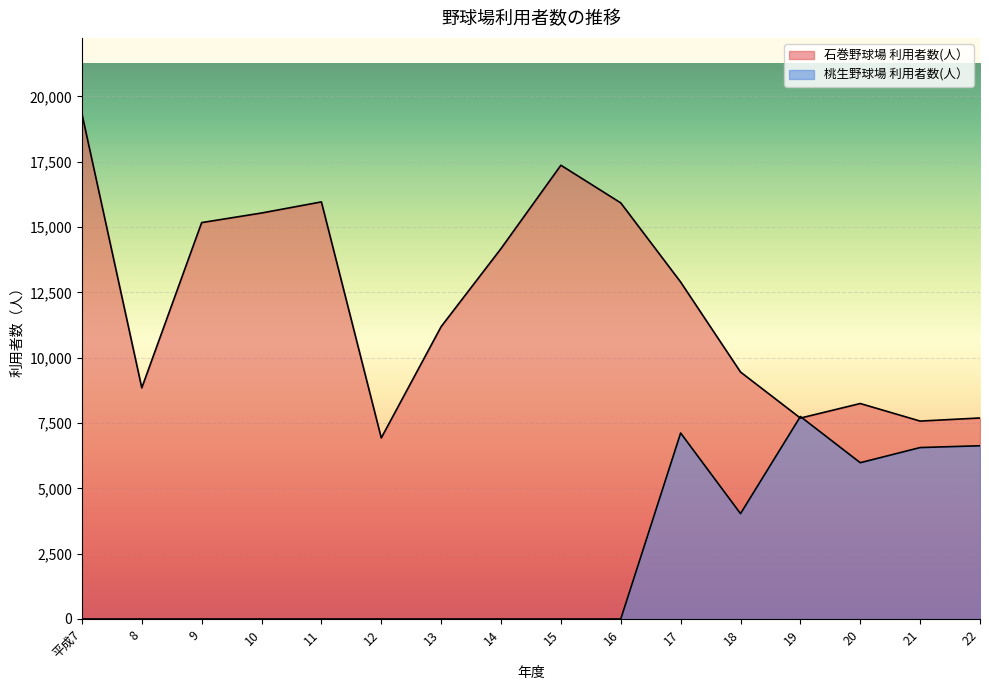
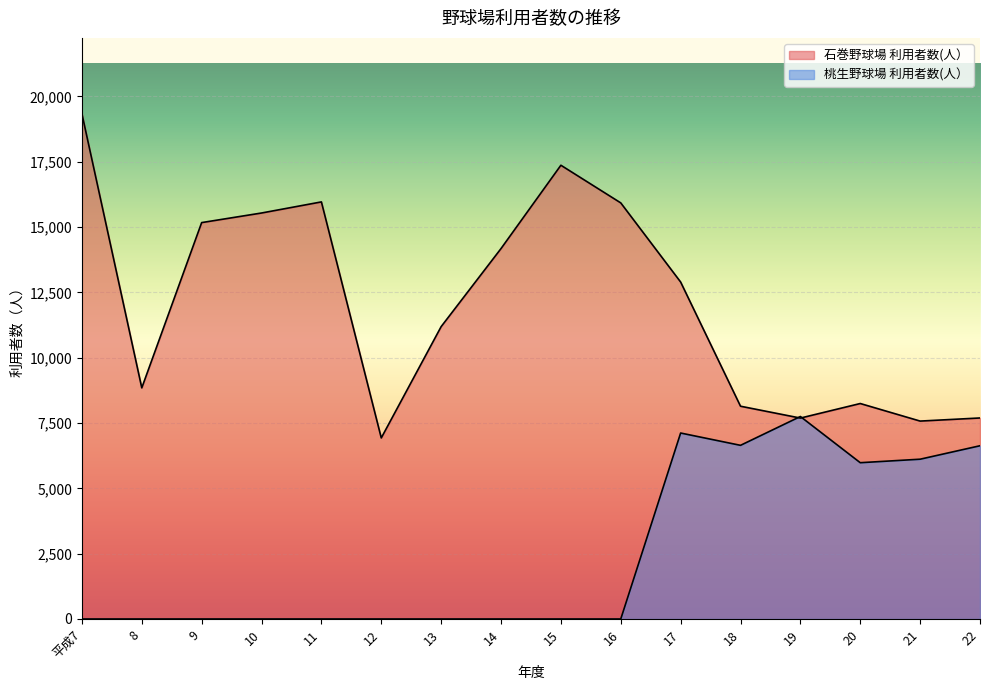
石巻野球場 利用者数(人）, 18: 9,500 -> 8,100
桃生野球場 利用者数(人）, 18: 4,000 -> 6,600
桃生野球場 利用者数(人）, 21: 6,600 -> 6,100
